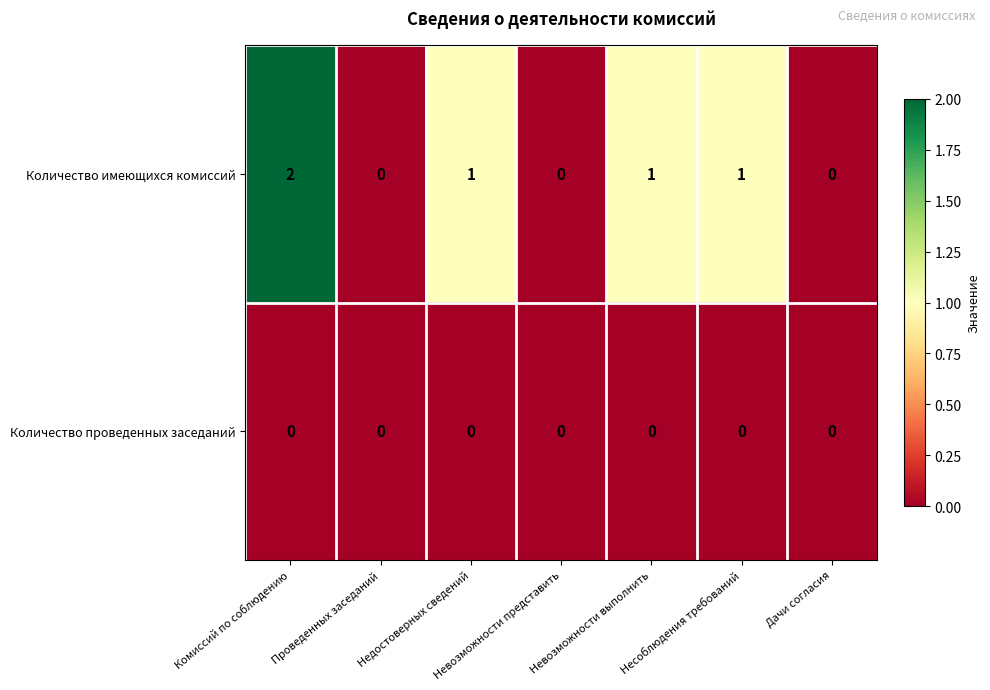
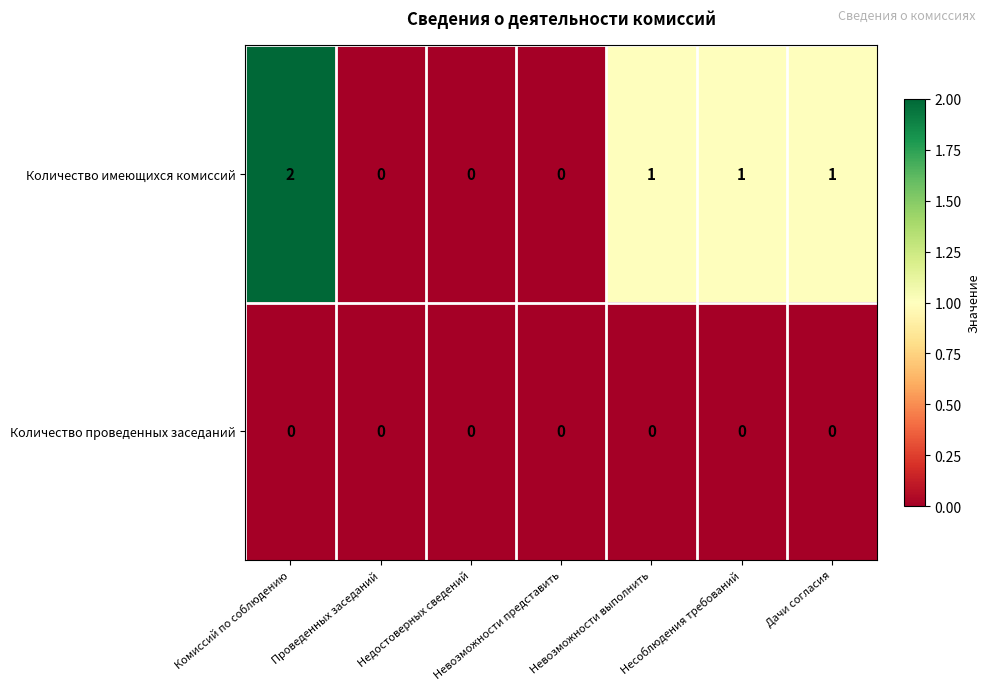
Количество имеющихся комиссий, Недостоверных сведений: 1 -> 0
Количество имеющихся комиссий, Дачи согласия: 0 -> 1
